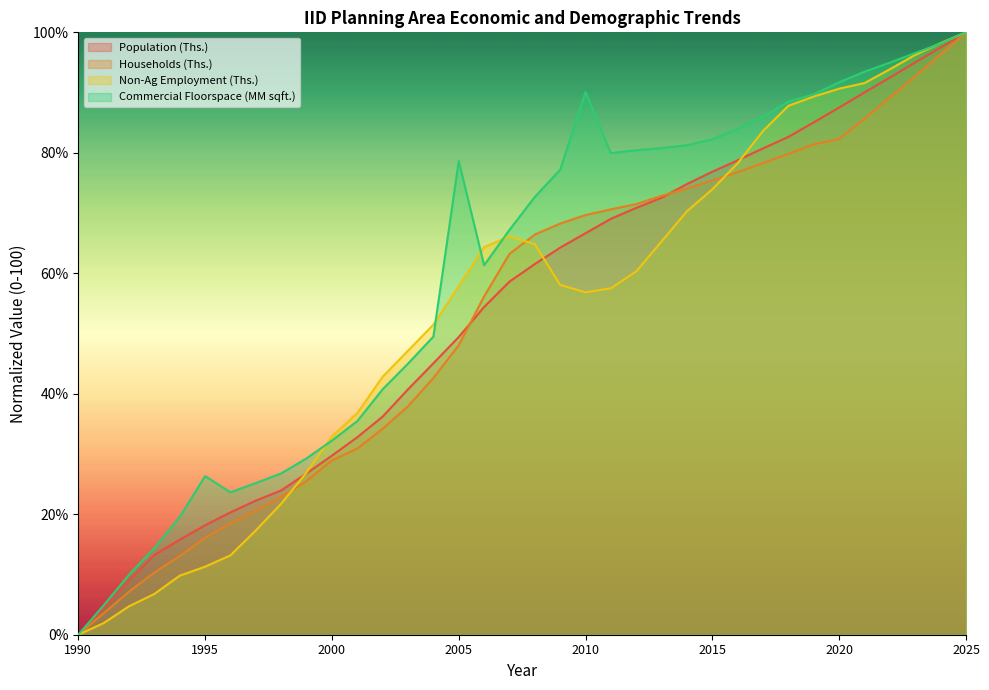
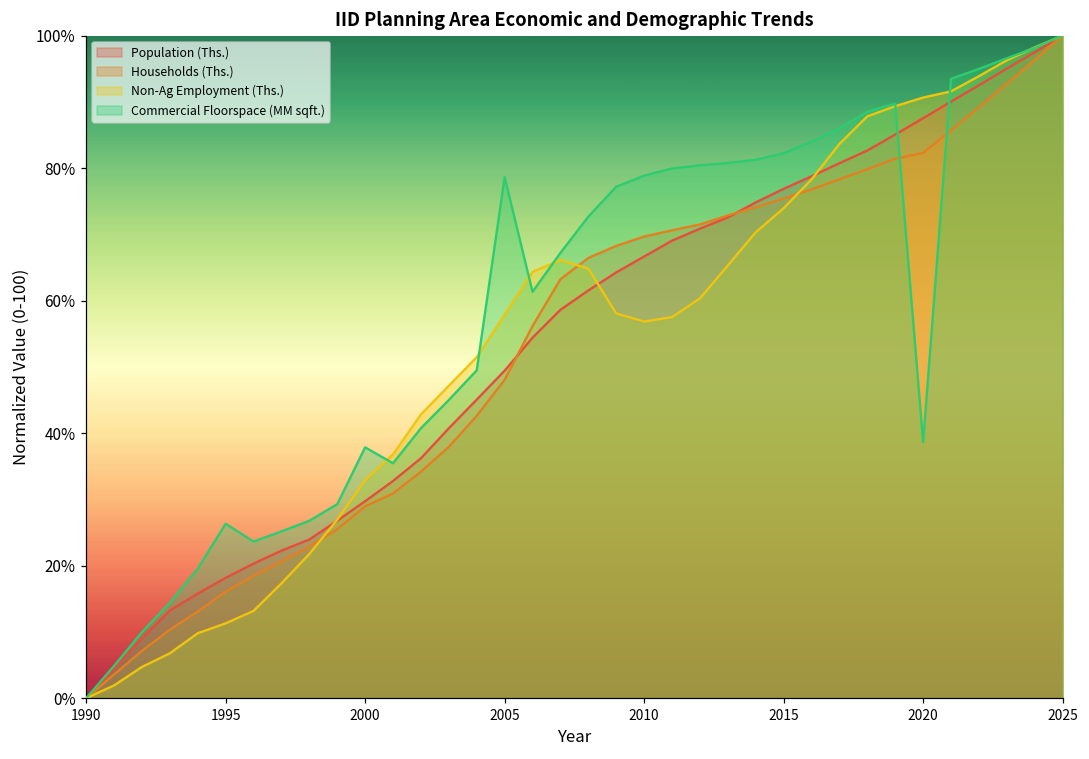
Commercial Floorspace (MM sqft.), 2000: 32% -> 38%
Commercial Floorspace (MM sqft.), 2010: 90% -> 79%
Commercial Floorspace (MM sqft.), 2020: 92% -> 39%
